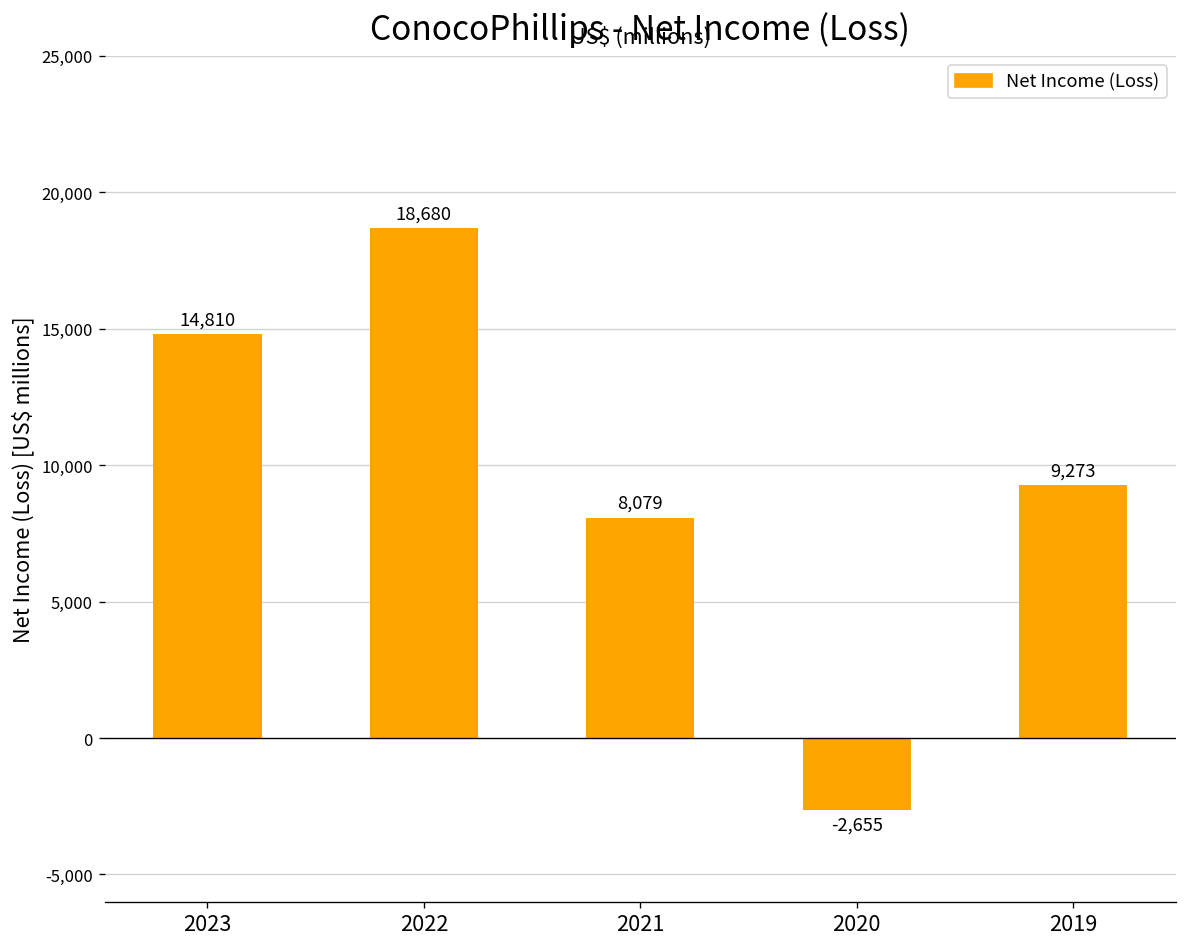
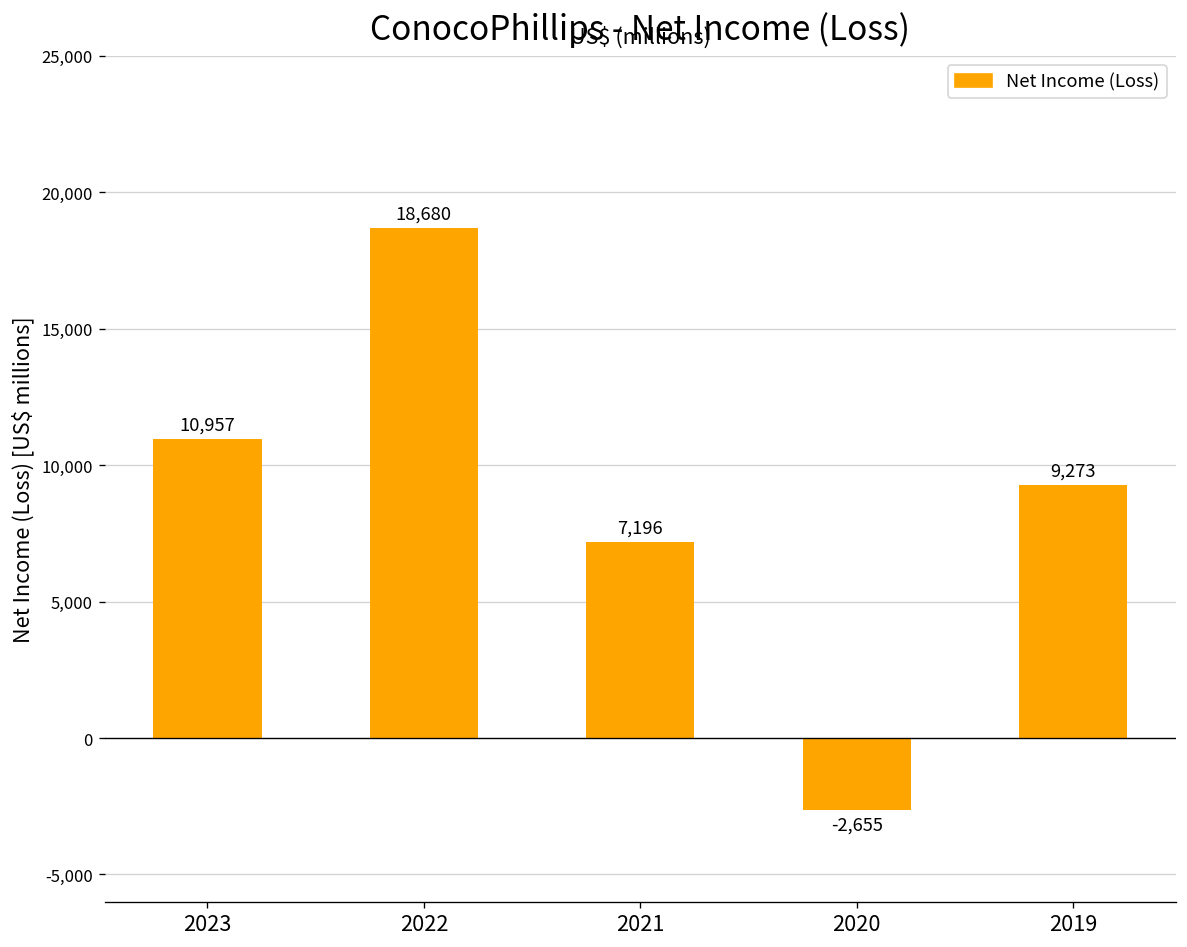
2023: 14,810 -> 10,957
2021: 8,079 -> 7,196
